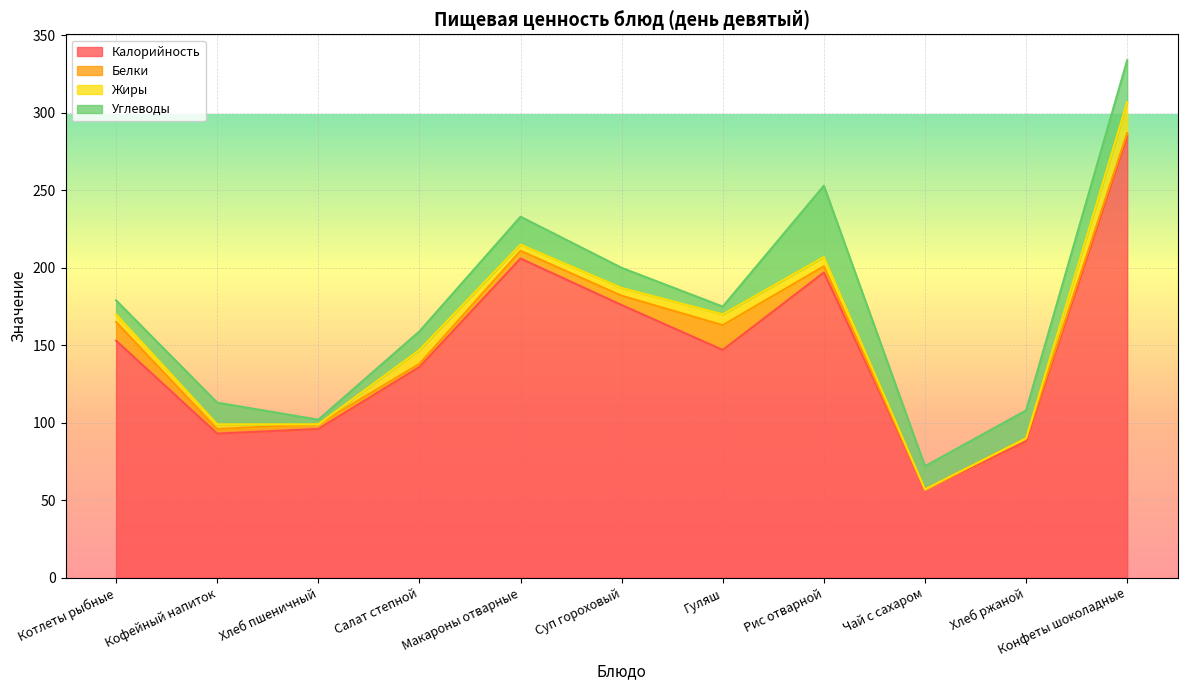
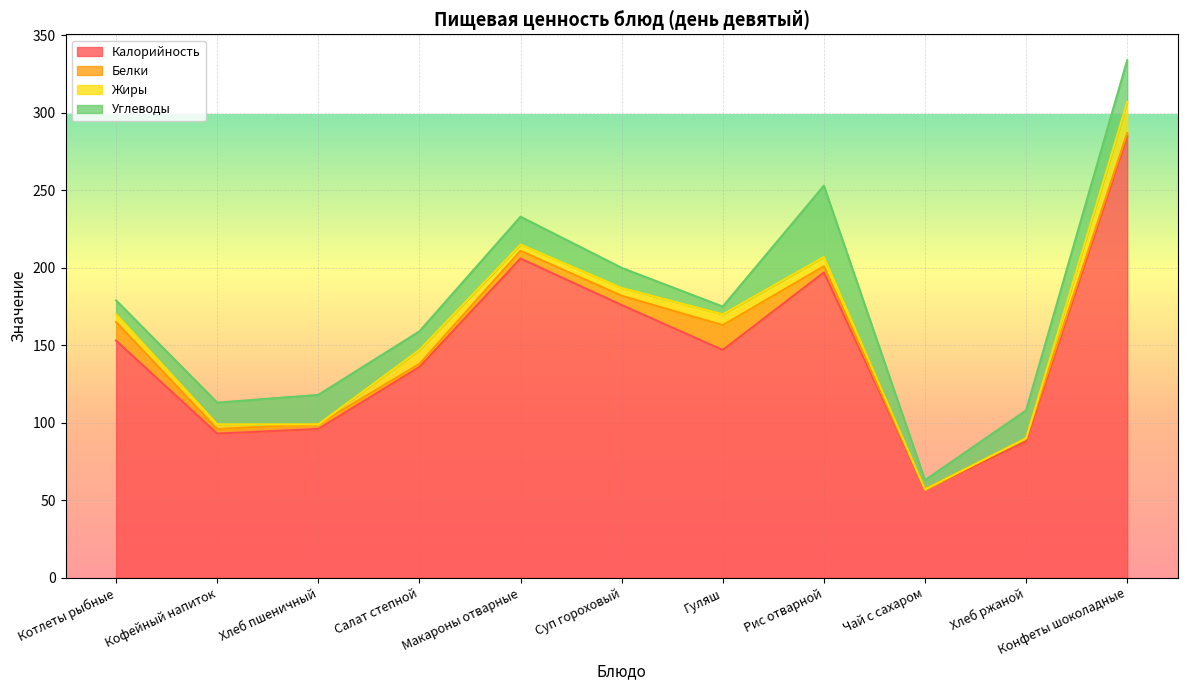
Углеводы, Хлеб пшеничный: 3 -> 19
Углеводы, Чай с сахаром: 15 -> 6
